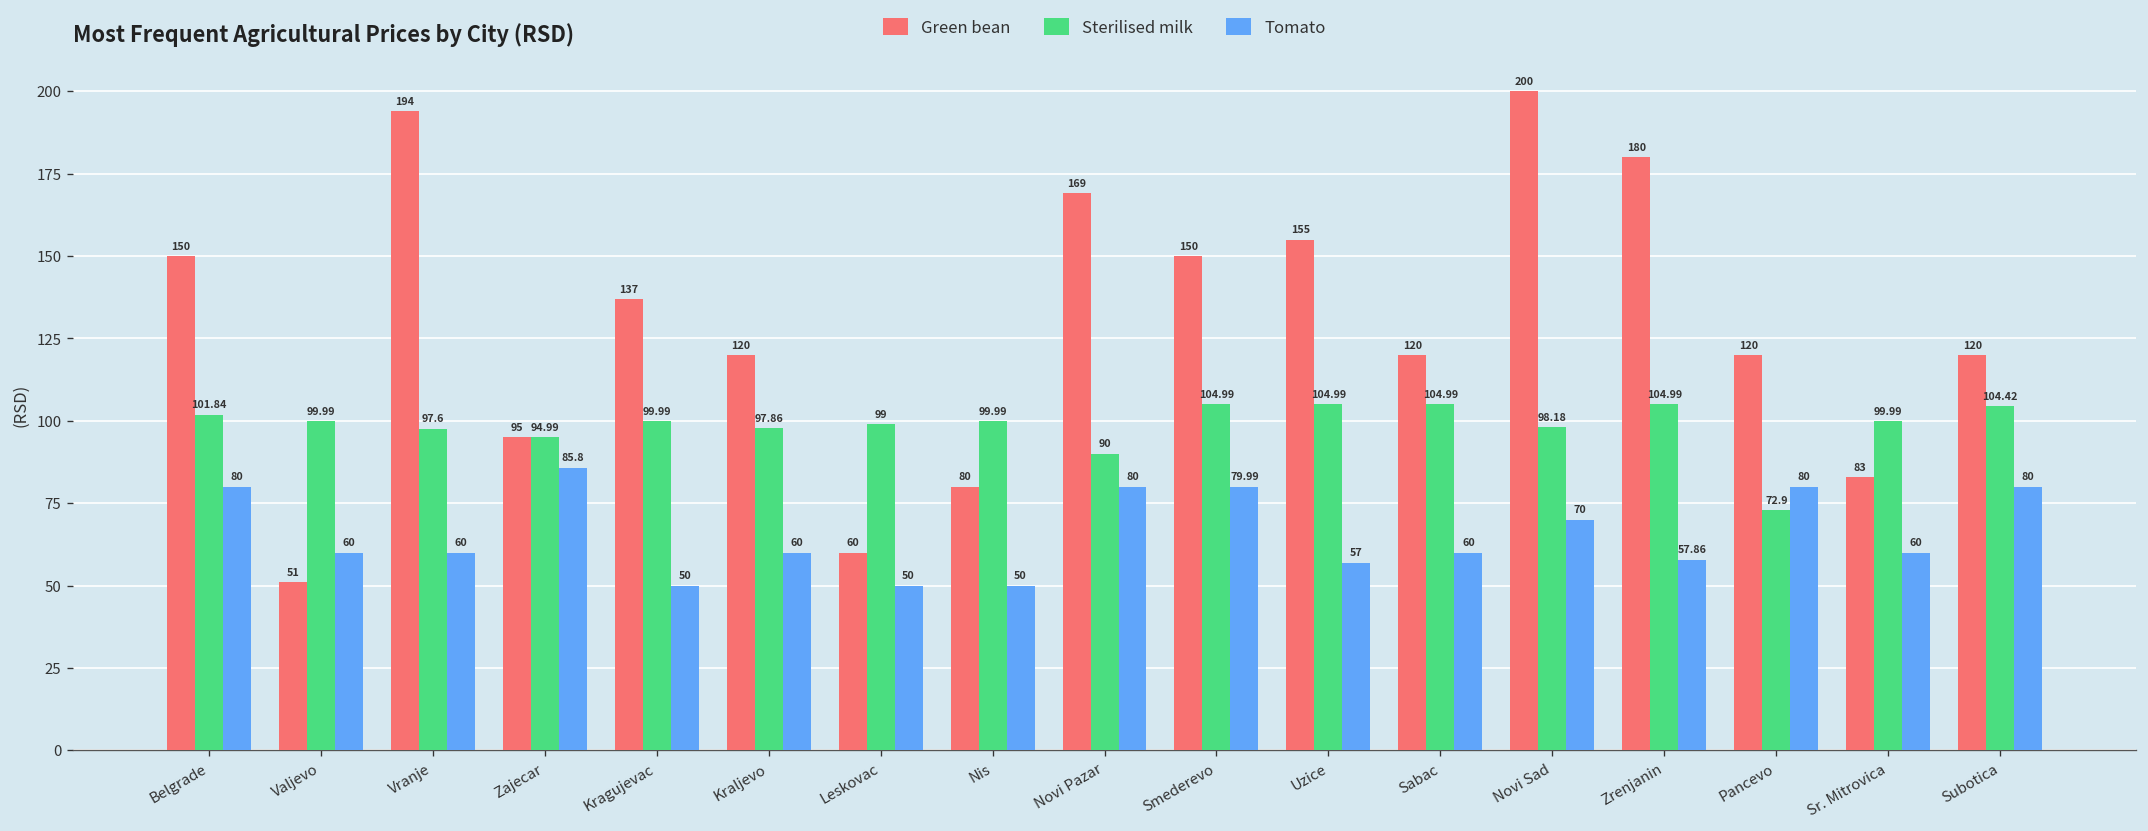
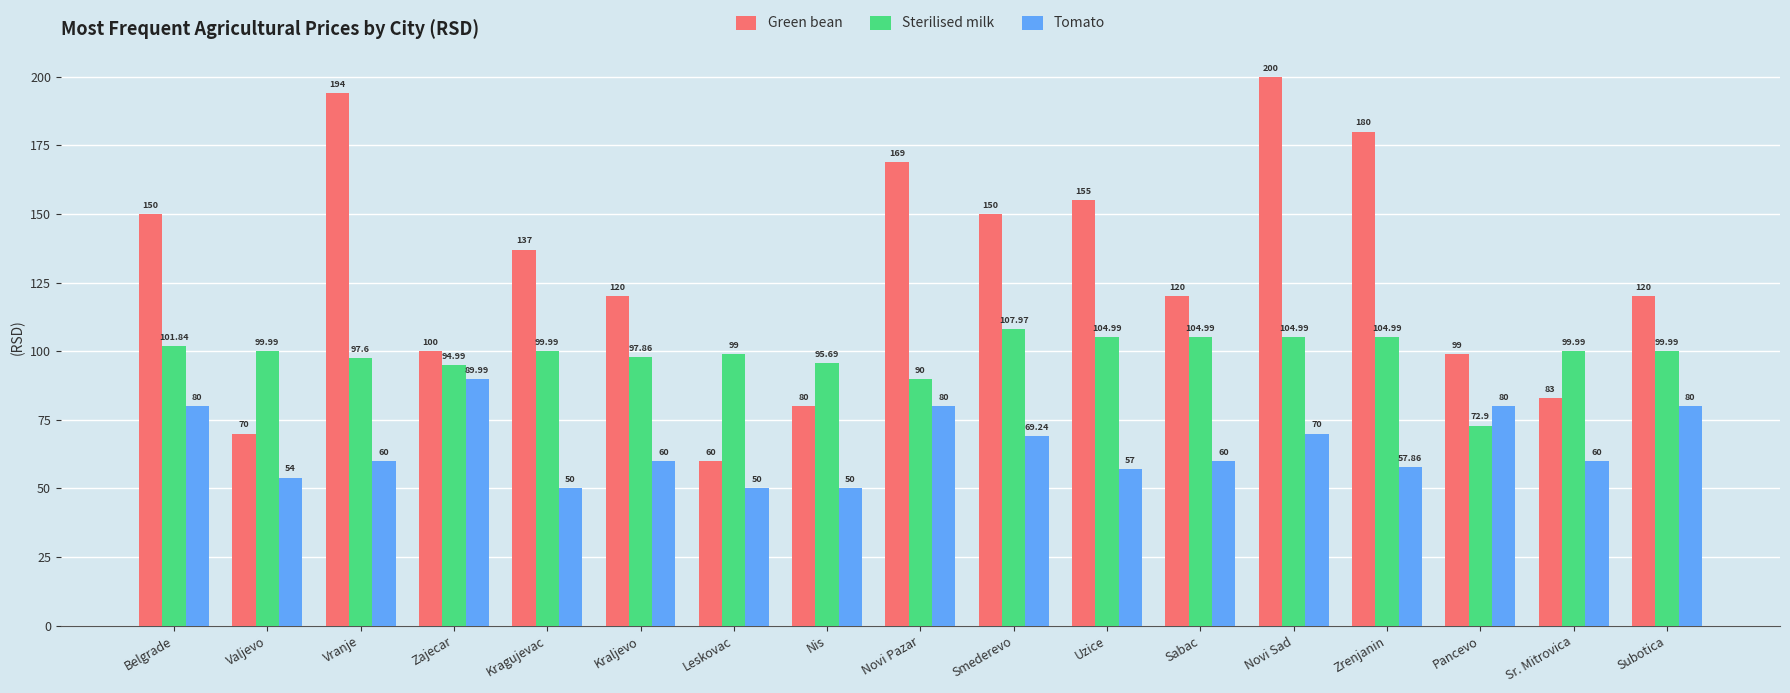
Green bean, Valjevo: 51 -> 70
Tomato, Valjevo: 60 -> 54
Green bean, Zajecar: 95 -> 100
Tomato, Zajecar: 85.8 -> 89.99
Sterilised milk, Nis: 99.99 -> 95.69
Sterilised milk, Smederevo: 104.99 -> 107.97
Tomato, Smederevo: 79.99 -> 69.24
Sterilised milk, Novi Sad: 98.18 -> 104.99
Green bean, Pancevo: 120 -> 99
Sterilised milk, Subotica: 104.42 -> 99.99
